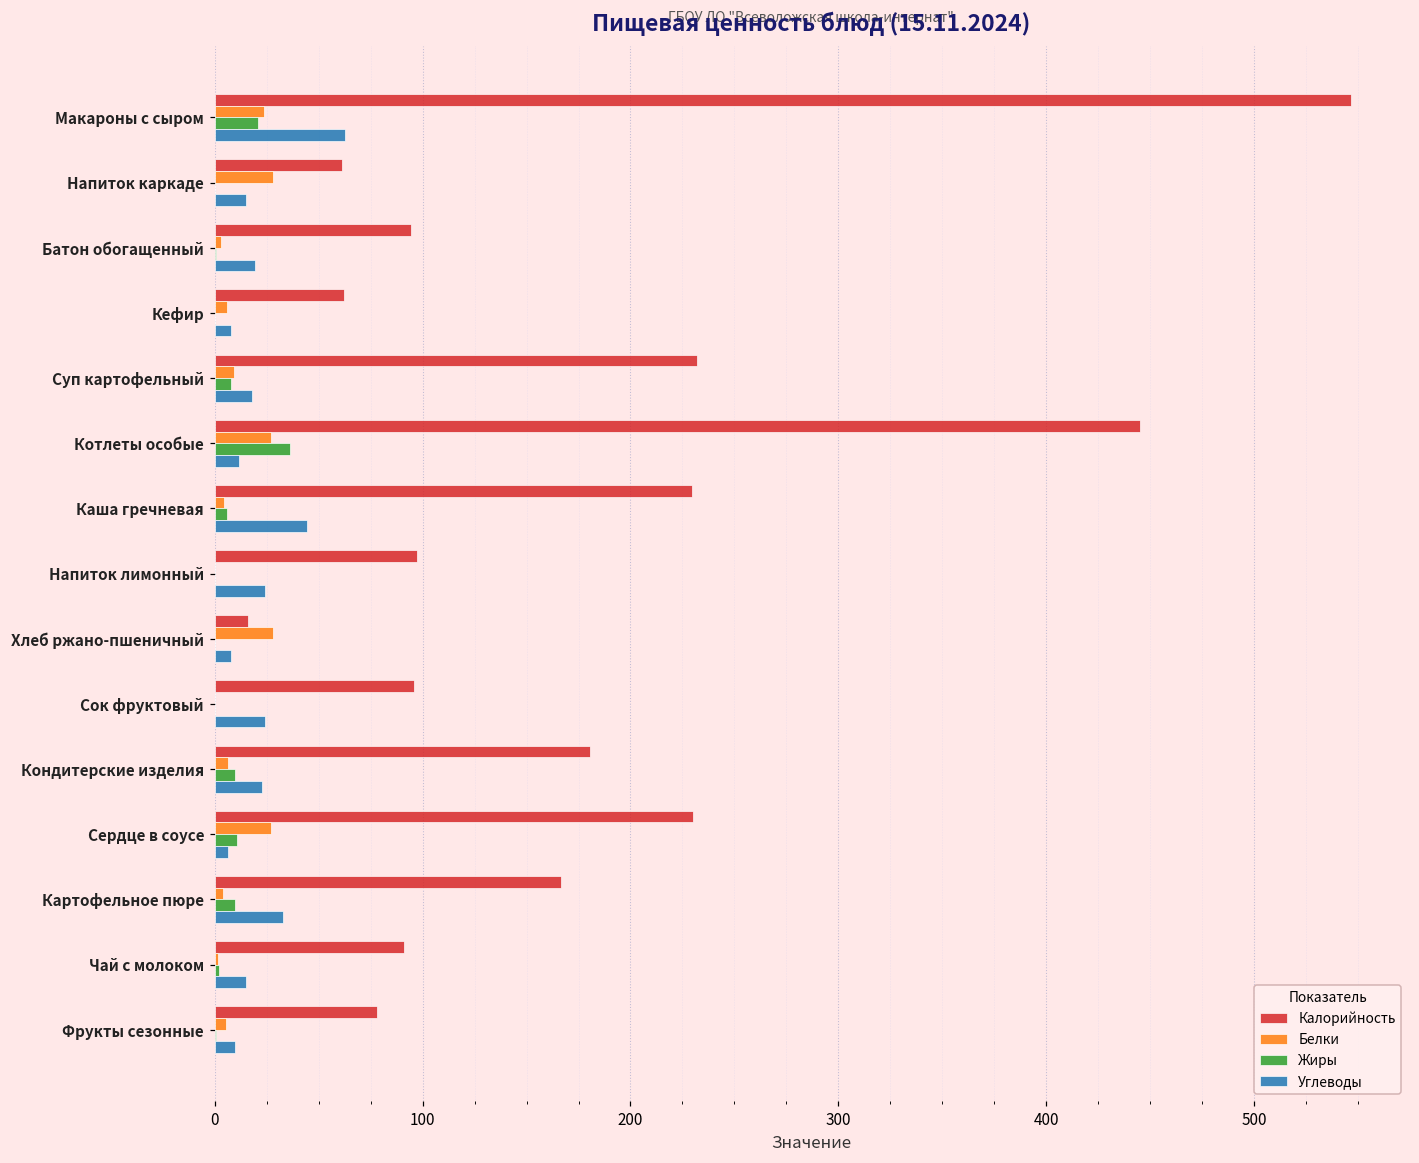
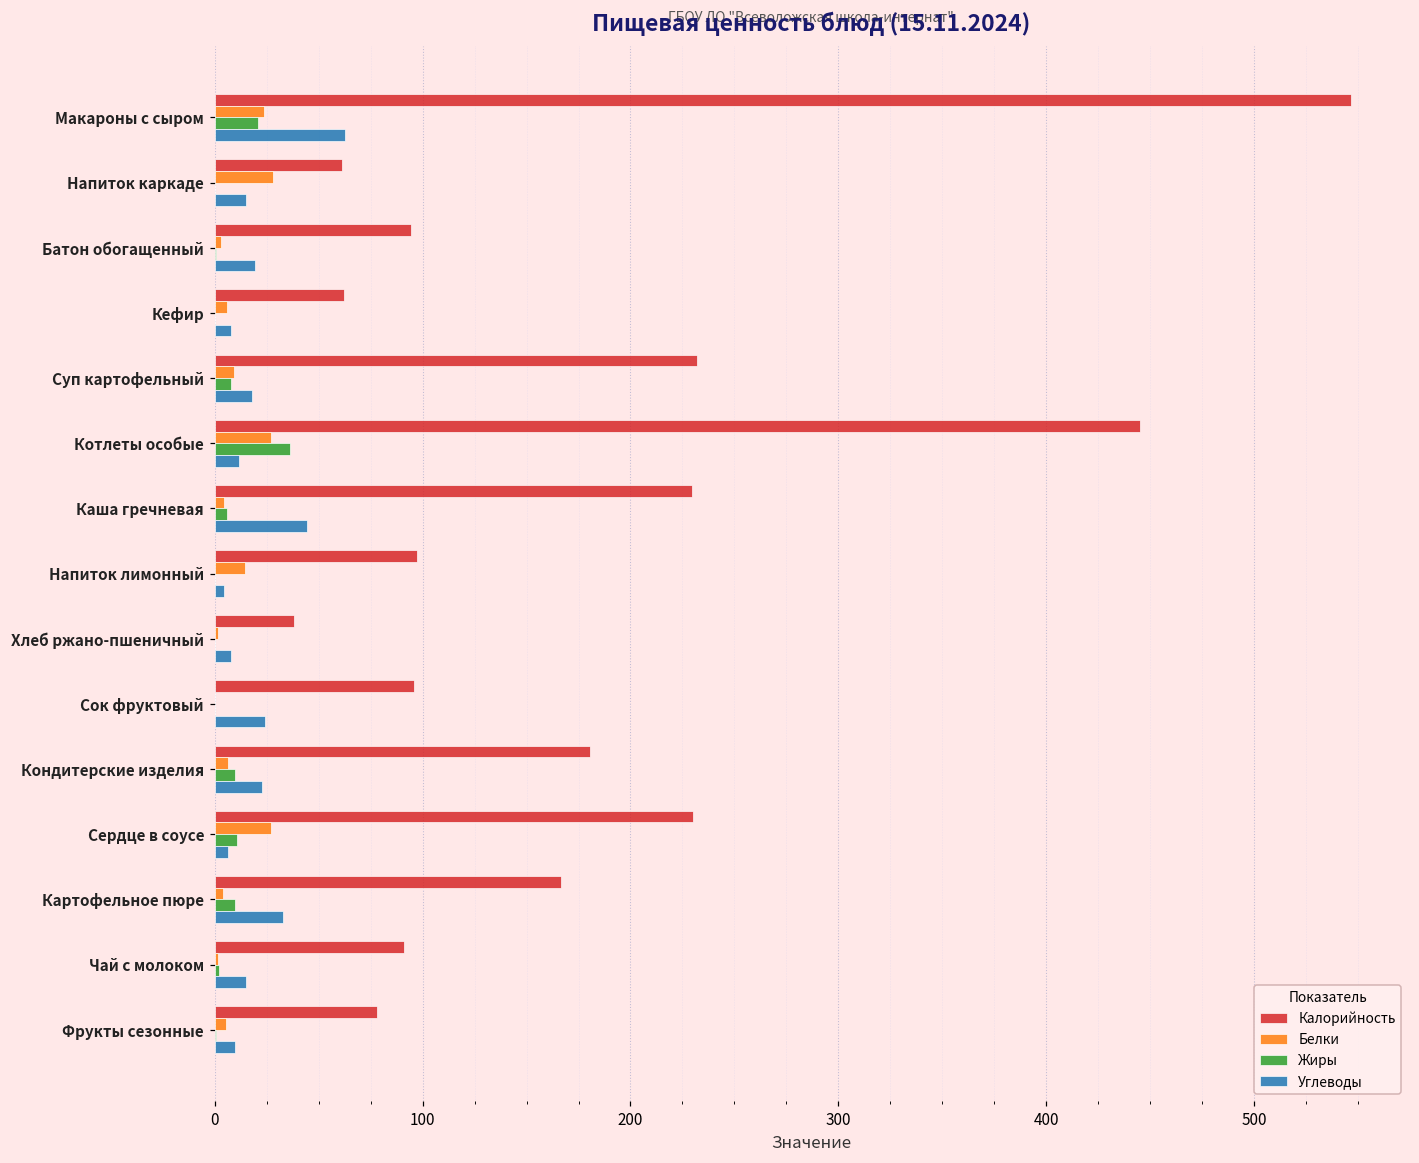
Белки, Напиток лимонный: 0 -> 15
Углеводы, Напиток лимонный: 24 -> 4
Калорийность, Хлеб ржано-пшеничный: 16 -> 38
Белки, Хлеб ржано-пшеничный: 28 -> 2
